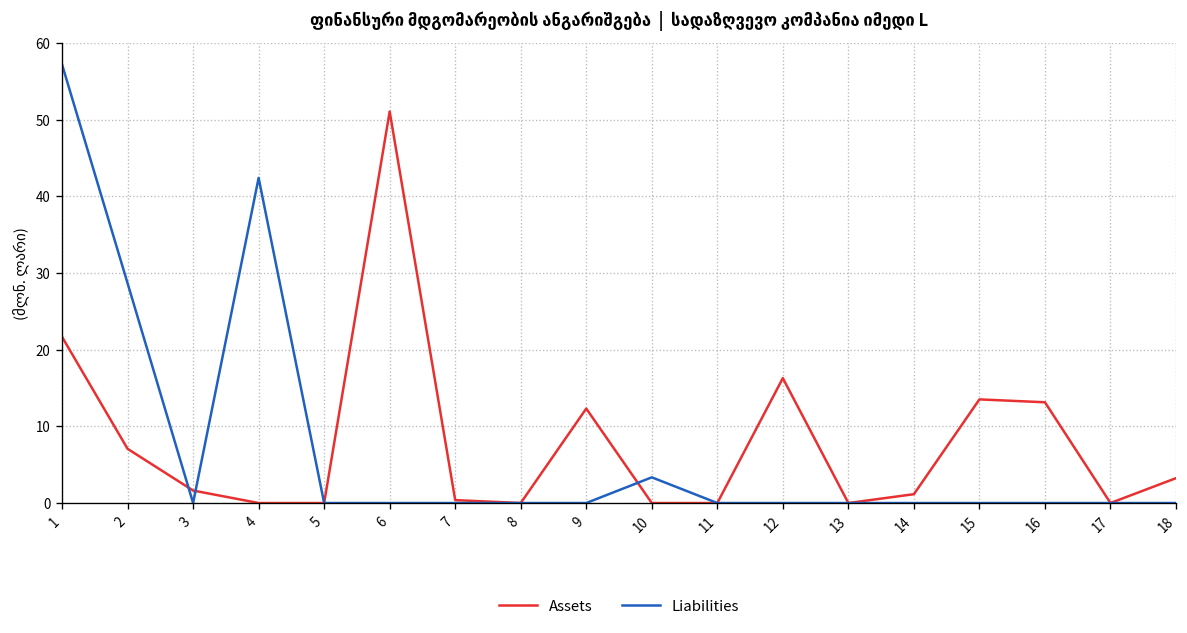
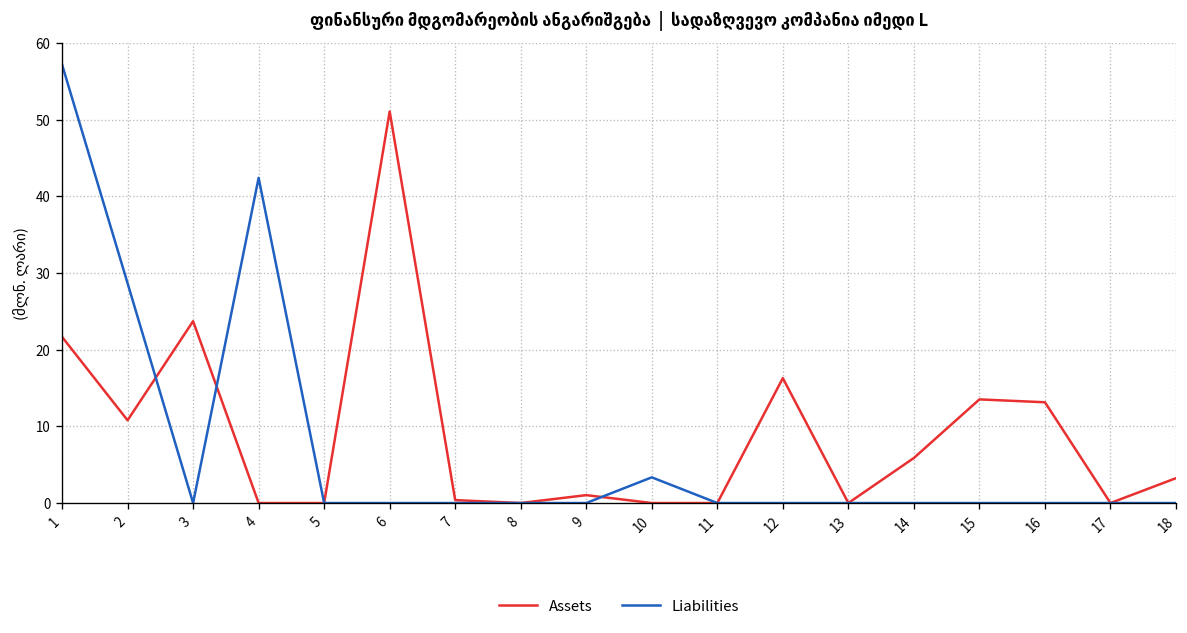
Assets, 2: 7 -> 11
Assets, 3: 2 -> 24
Assets, 9: 12 -> 1
Assets, 14: 1 -> 6
